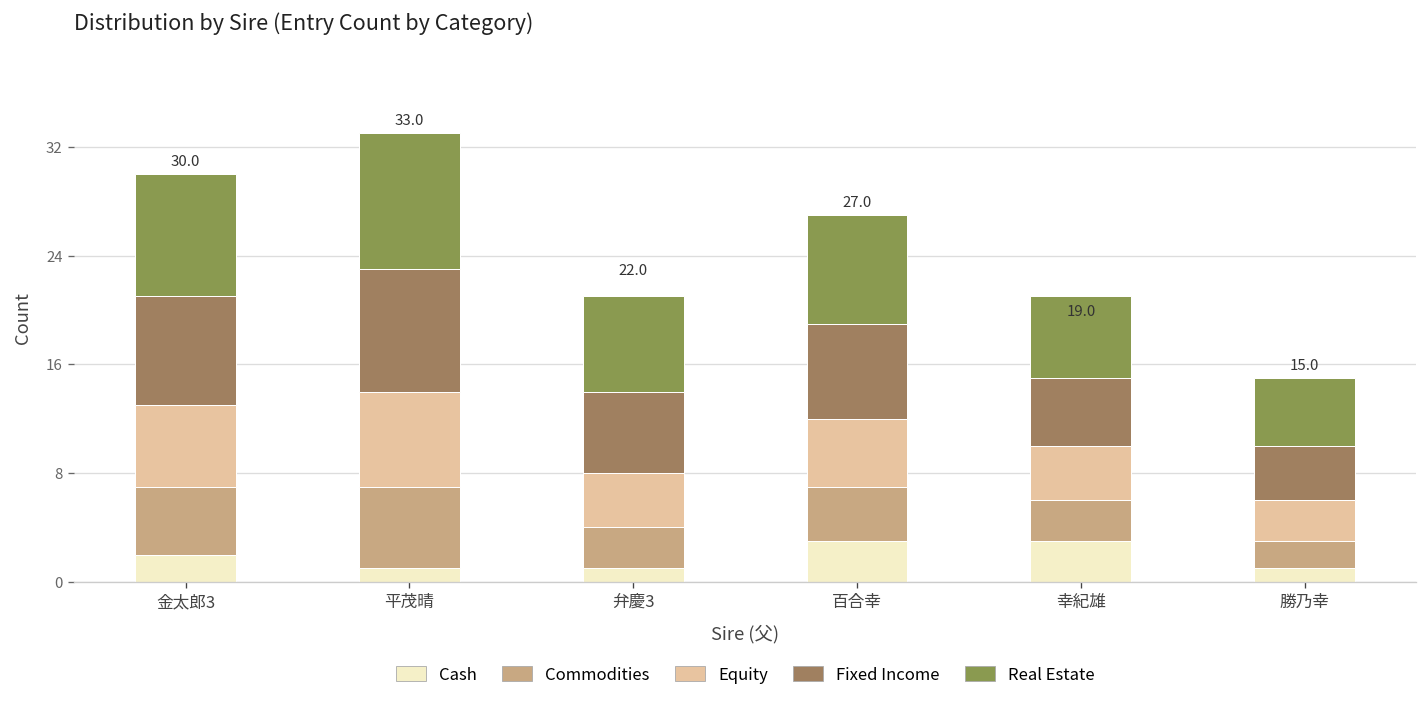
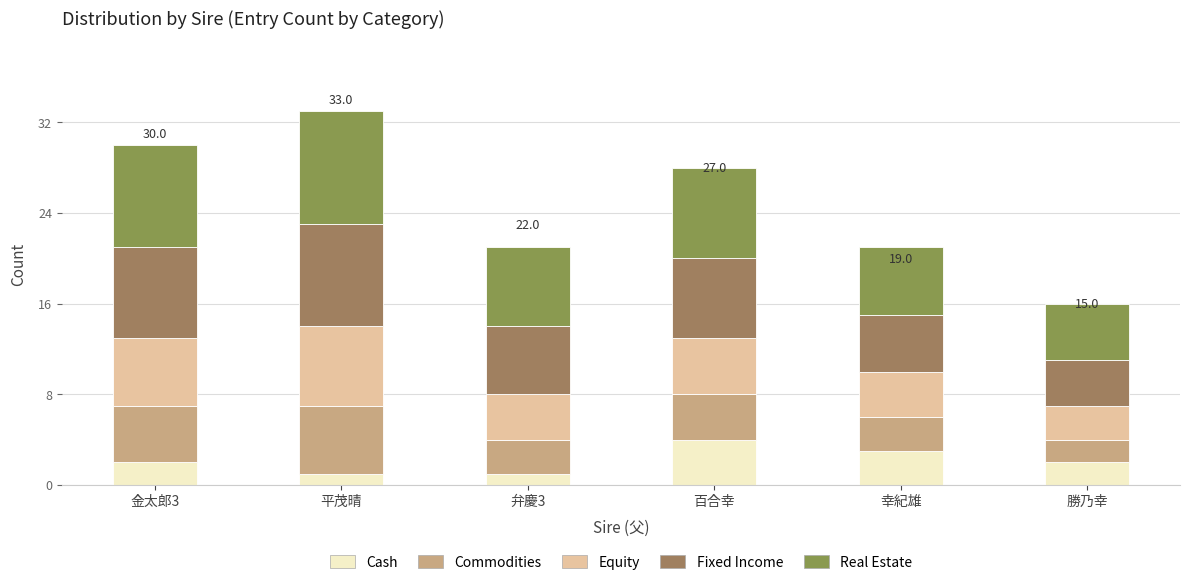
Cash, 百合幸: 3 -> 4
Cash, 勝乃幸: 1 -> 2
